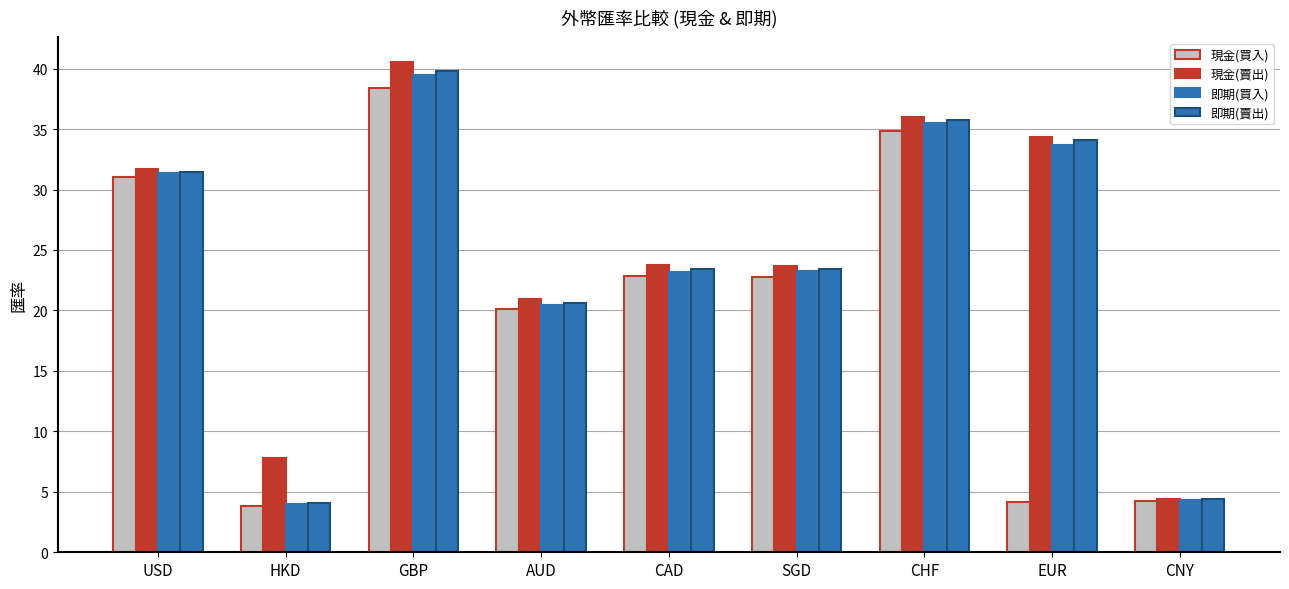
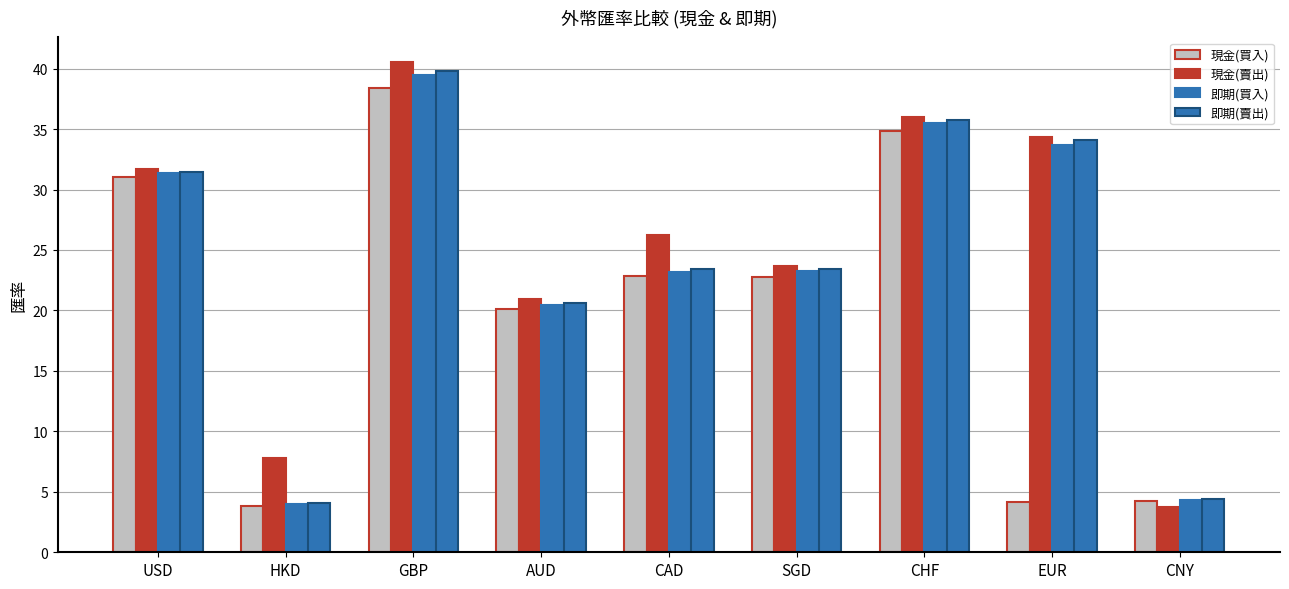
現金(賣出), CAD: 23.7 -> 26.2
現金(賣出), CNY: 4.4 -> 3.7
